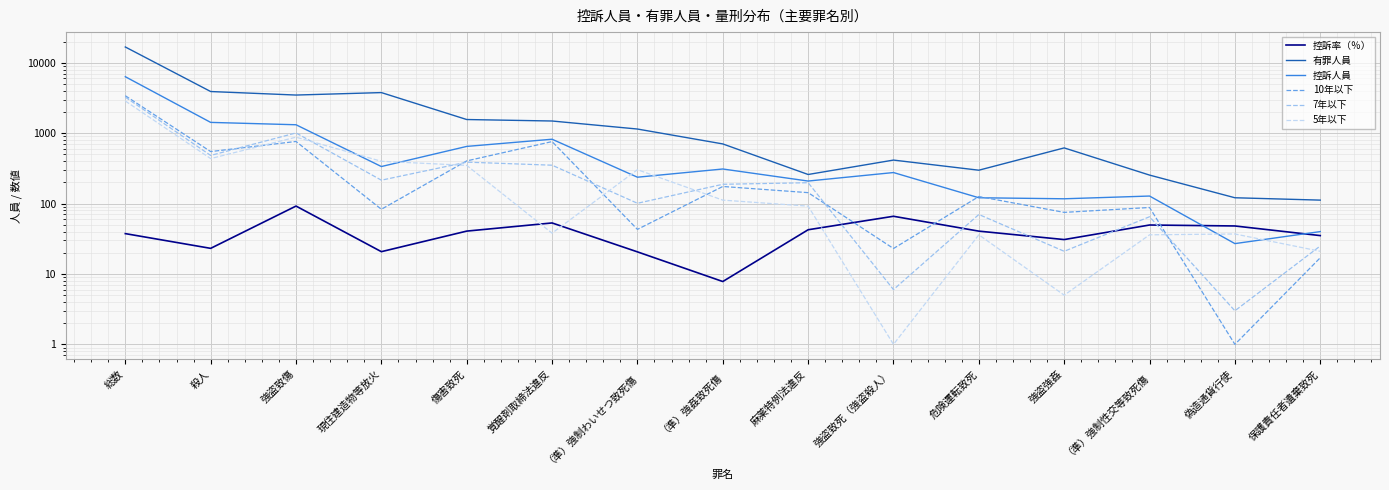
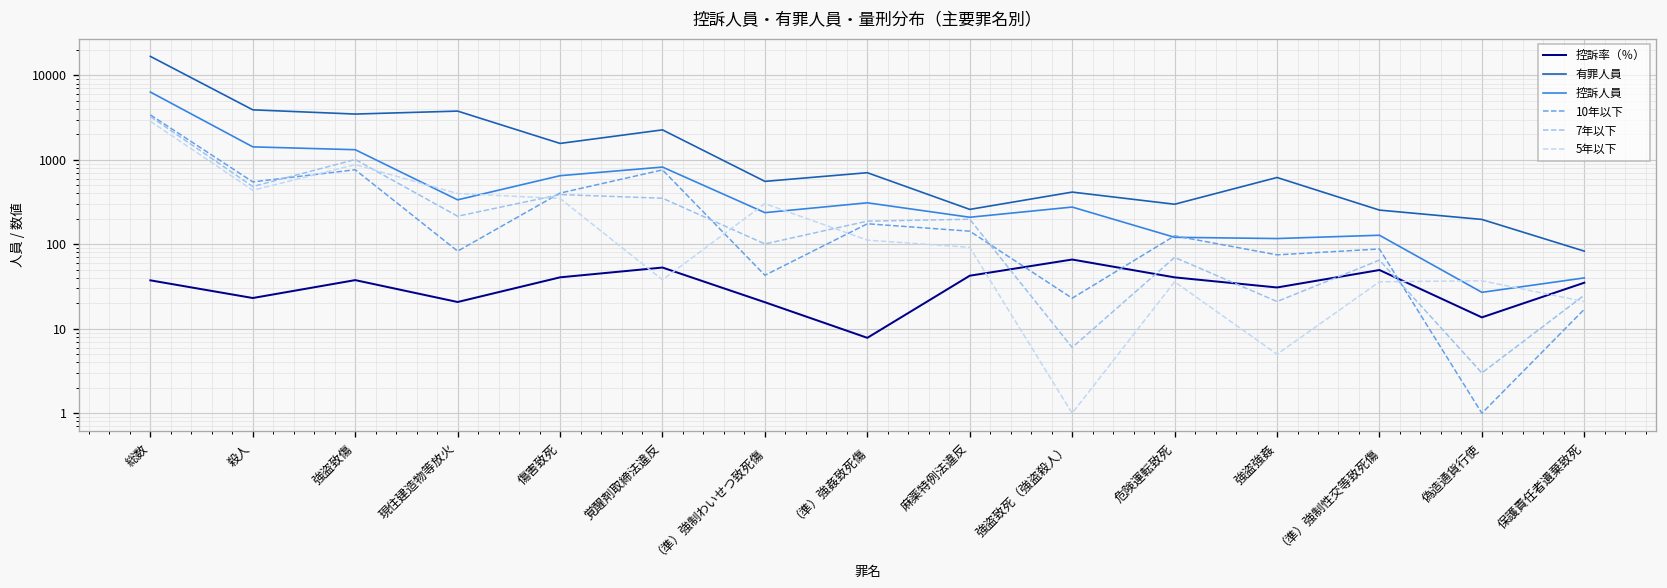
控訴率（％）, 強盗致傷: 90 -> 40
有罪人員, 覚醒剤取締法違反: 1500 -> 2300
有罪人員, （準）強制わいせつ致死傷: 1100 -> 600
控訴率（％）, 偽造通貨行使: 50 -> 14
有罪人員, 偽造通貨行使: 120 -> 200
有罪人員, 保護責任者遺棄致死: 110 -> 80
